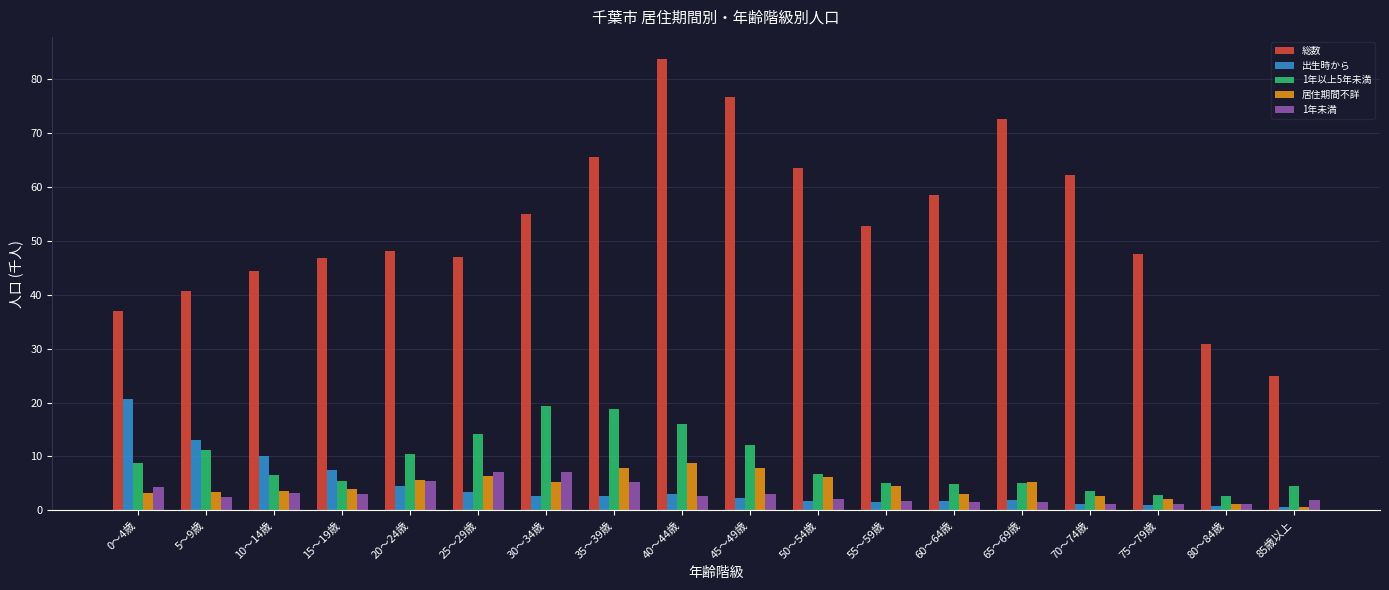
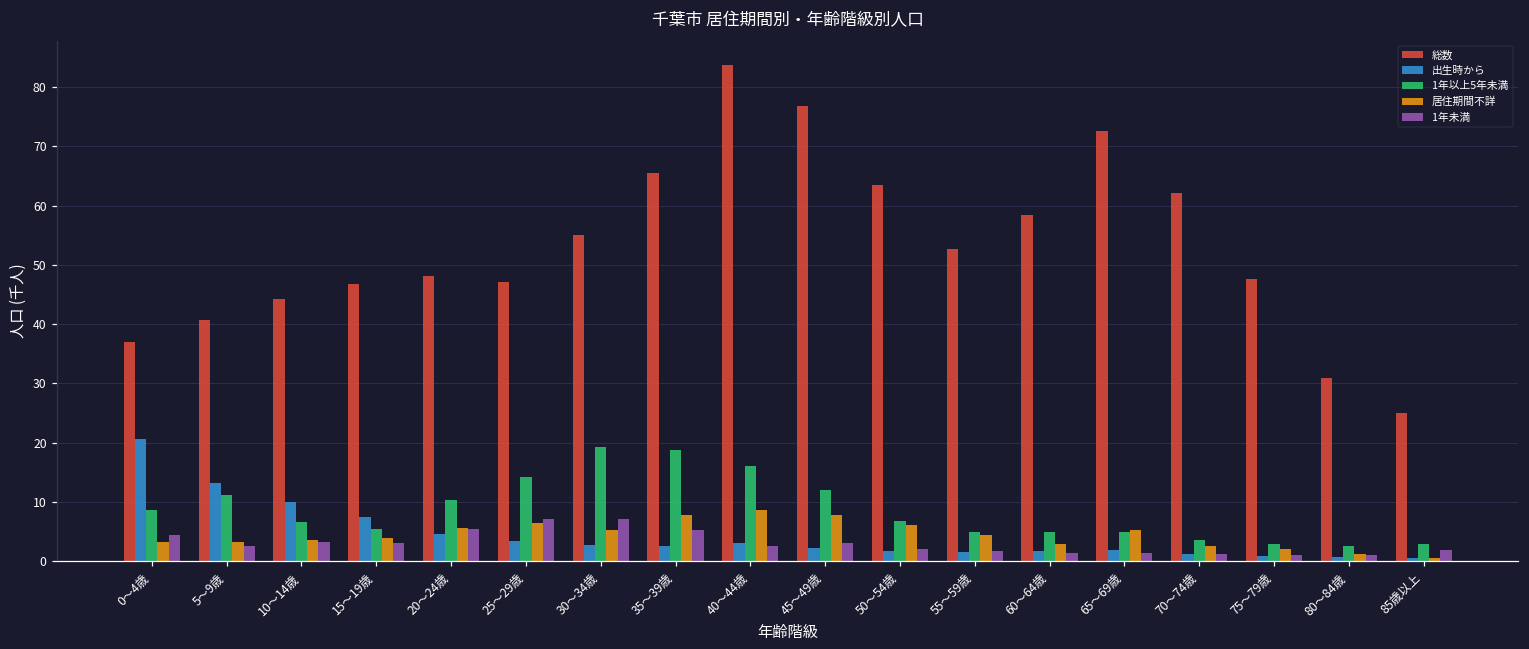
1年以上5年未満, 85歳以上: 5 -> 3
